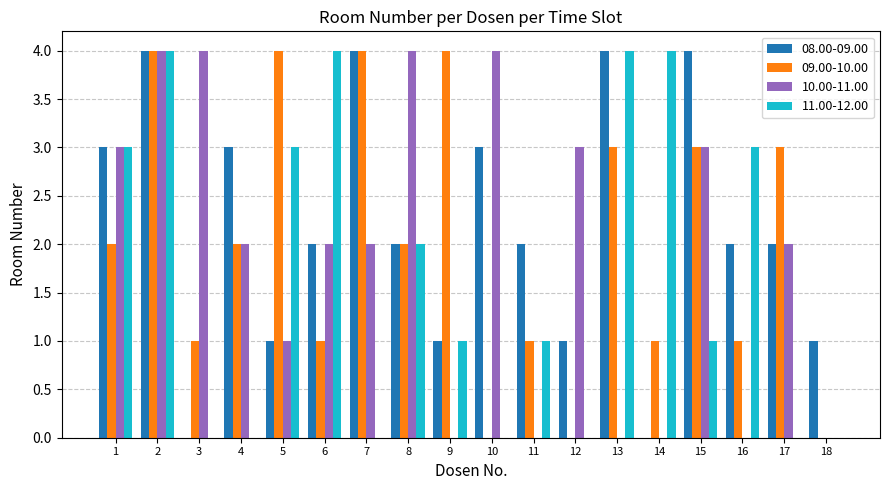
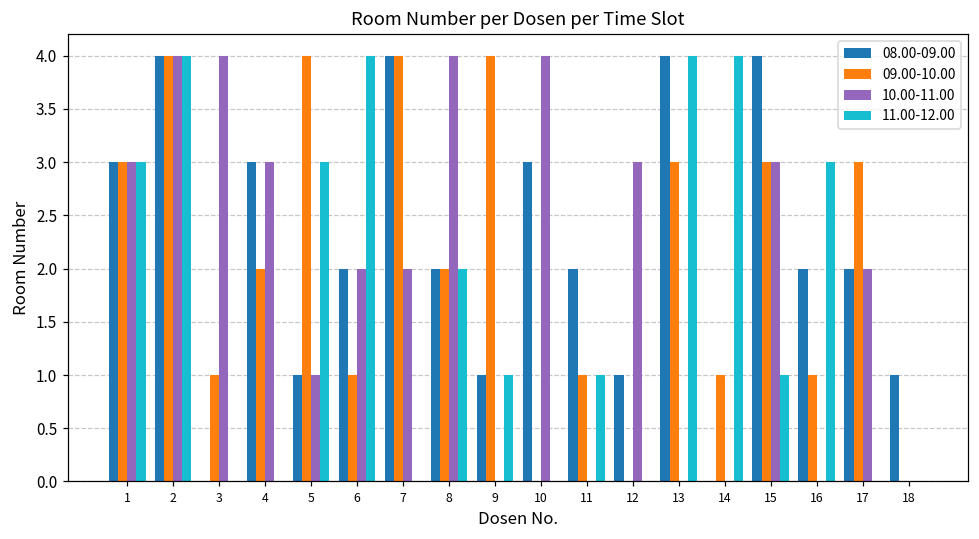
09.00-10.00, 1: 2 -> 3
10.00-11.00, 4: 2 -> 3
